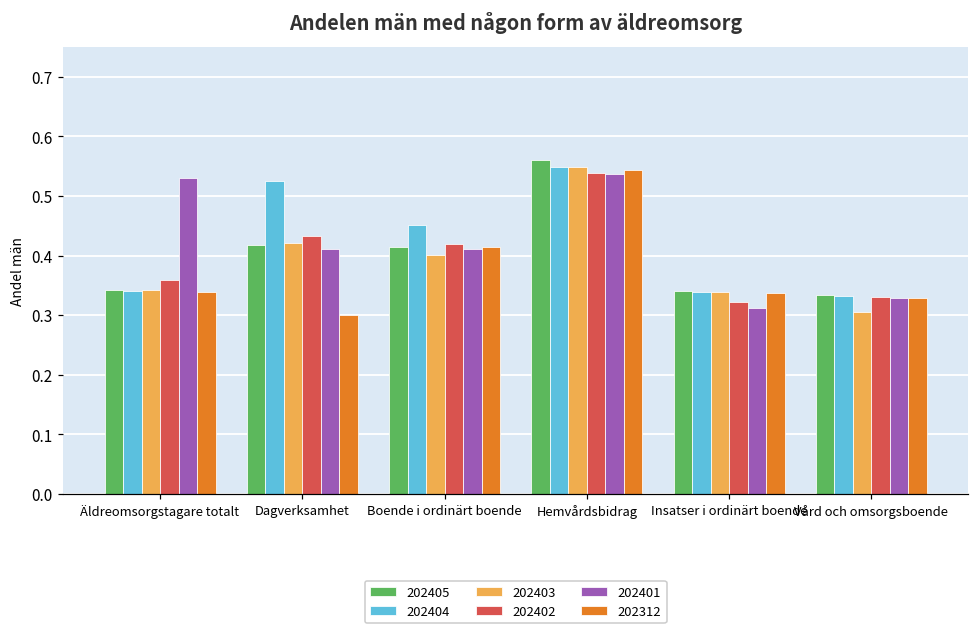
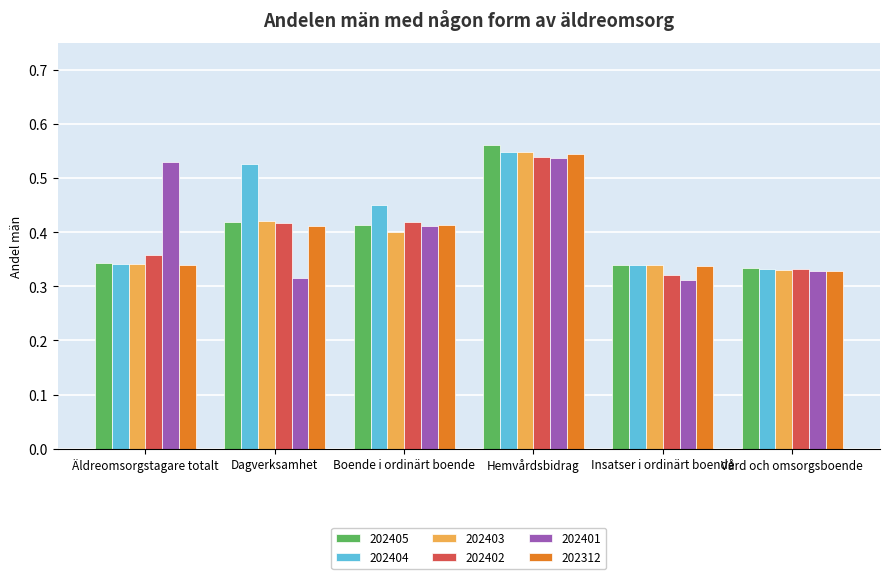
202402, Dagverksamhet: 0.43 -> 0.42
202401, Dagverksamhet: 0.41 -> 0.32
202312, Dagverksamhet: 0.30 -> 0.41
202403, Vård och omsorgsboende: 0.30 -> 0.33
